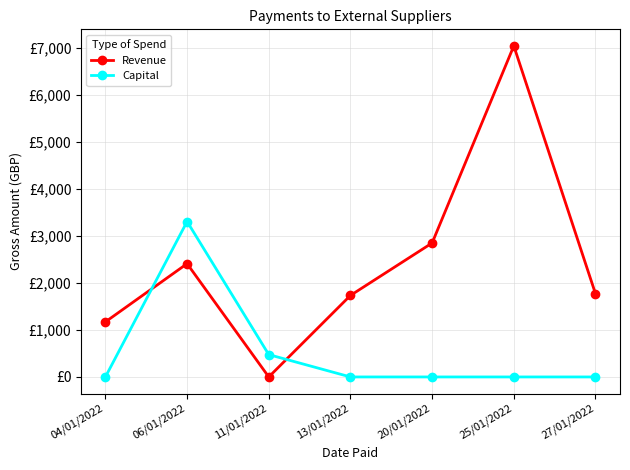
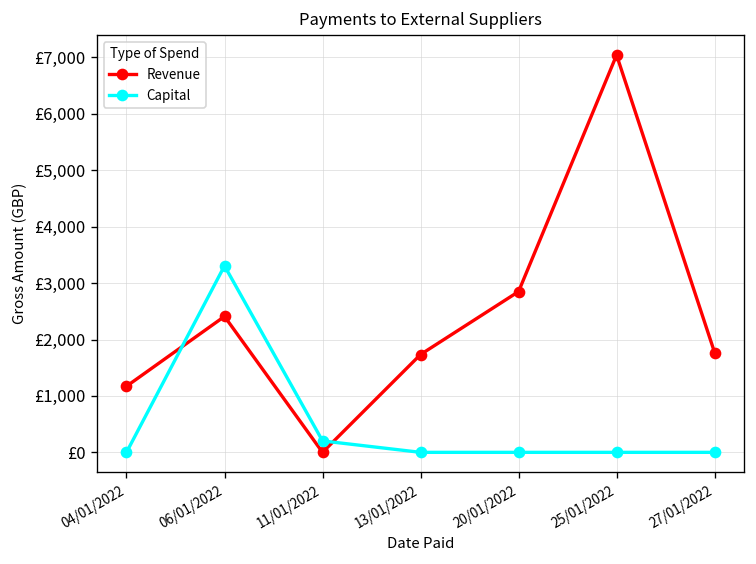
Capital, 11/01/2022: £500 -> £200
